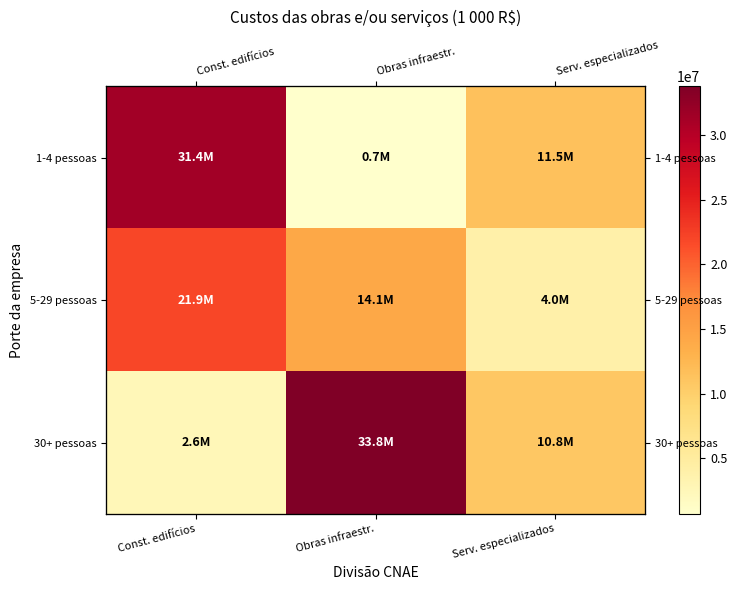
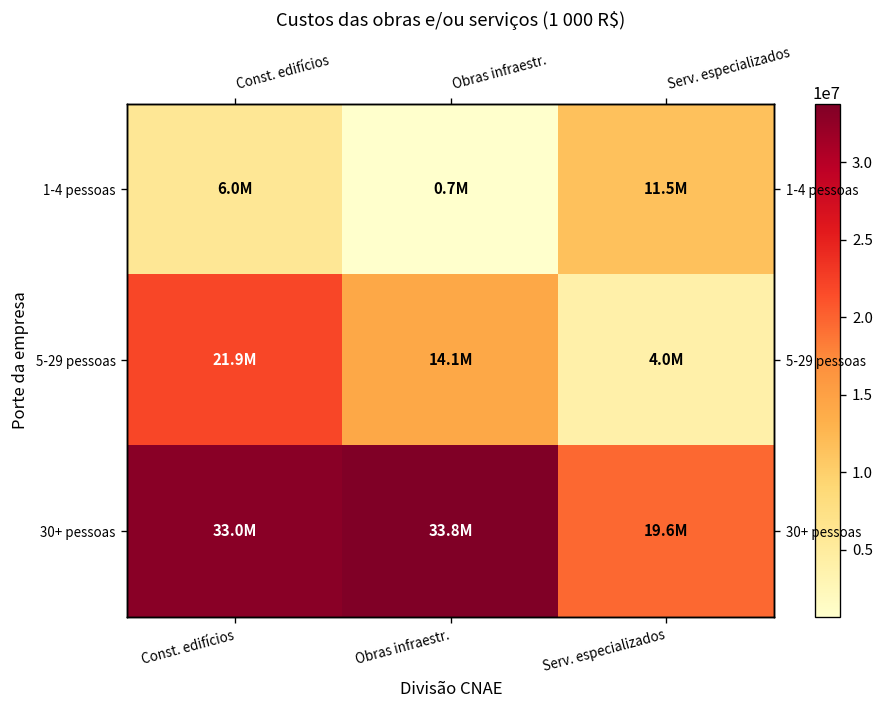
1-4 pessoas, Const. edifícios: 31.4M -> 6.0M
30+ pessoas, Const. edifícios: 2.6M -> 33.0M
30+ pessoas, Serv. especializados: 10.8M -> 19.6M
